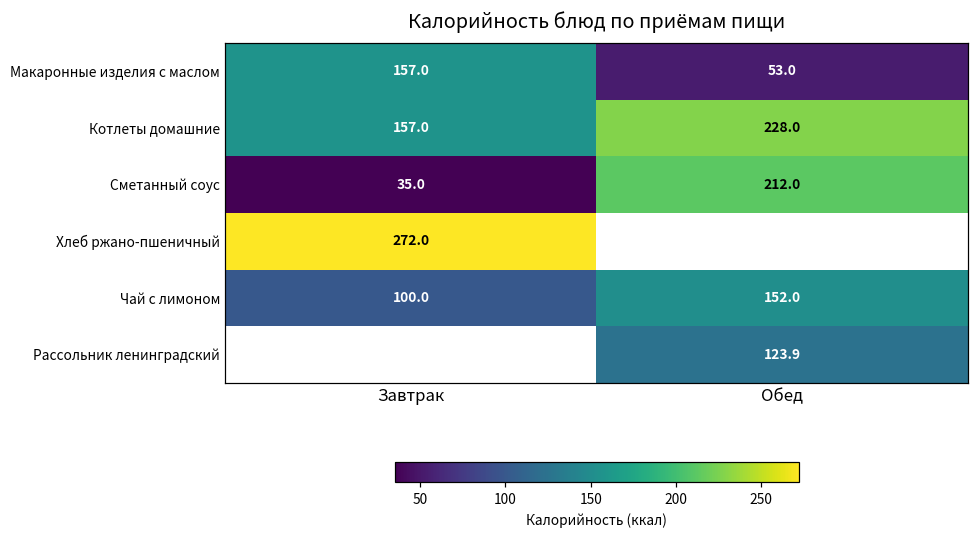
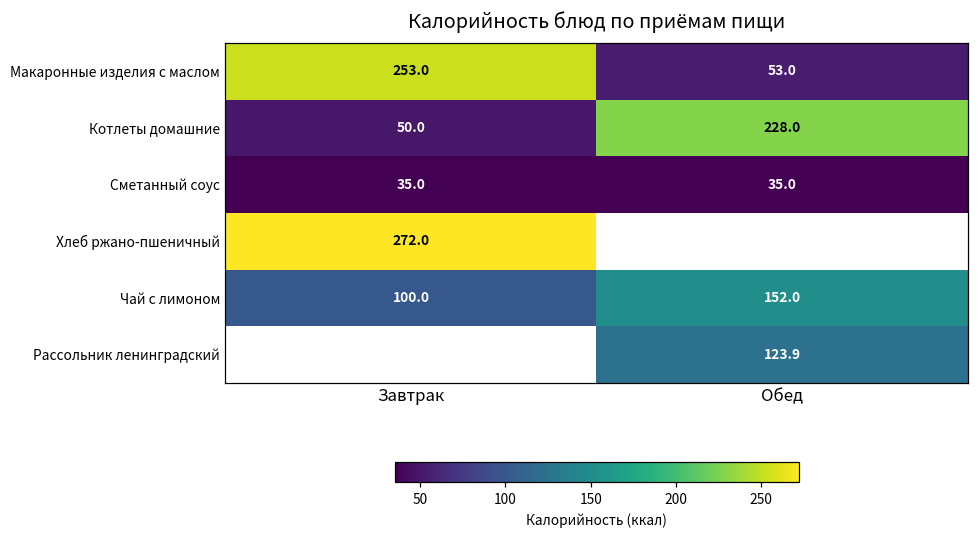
Макаронные изделия с маслом, Завтрак: 157.0 -> 253.0
Котлеты домашние, Завтрак: 157.0 -> 50.0
Сметанный соус, Обед: 212.0 -> 35.0
